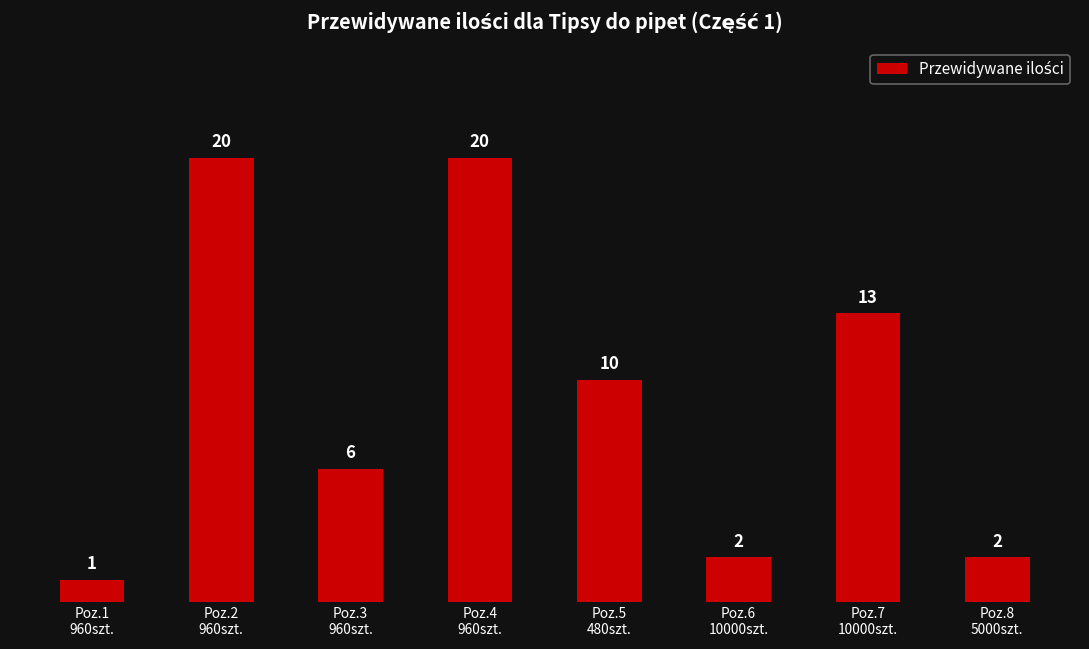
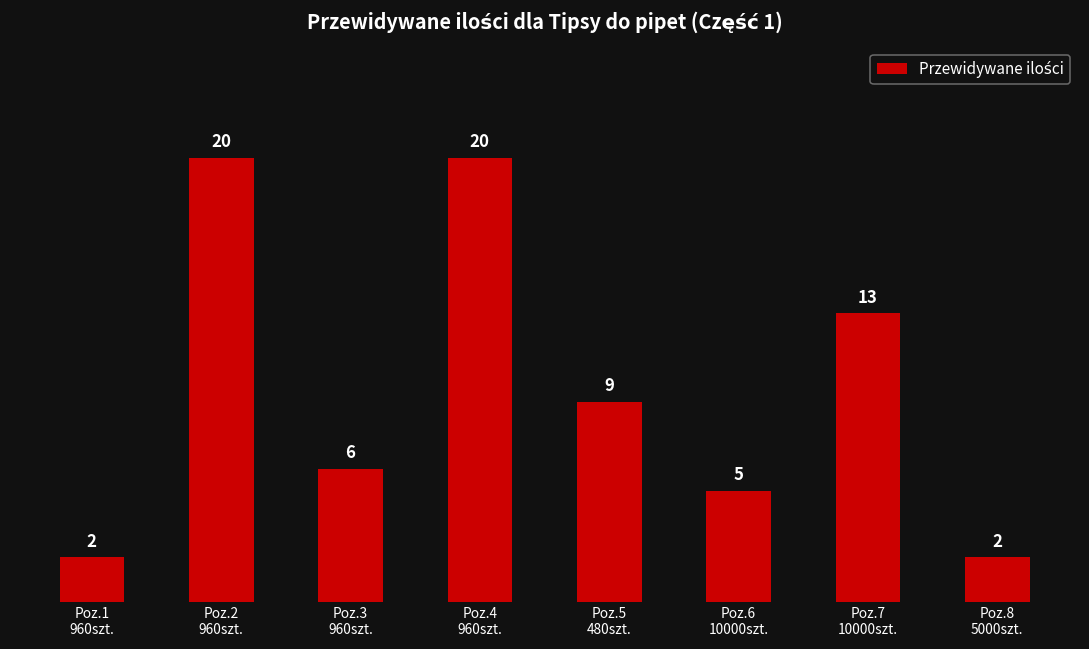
Poz.1 960szt.: 1 -> 2
Poz.5 480szt.: 10 -> 9
Poz.6 10000szt.: 2 -> 5
